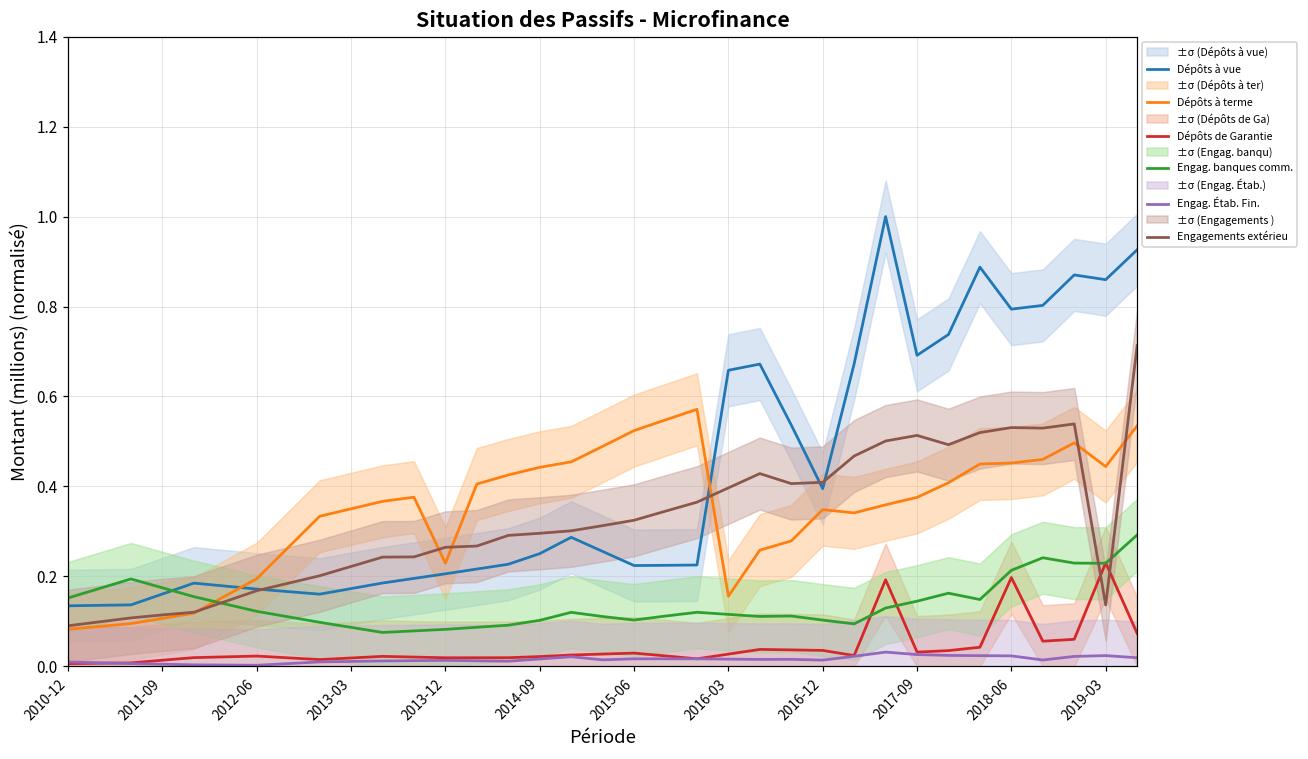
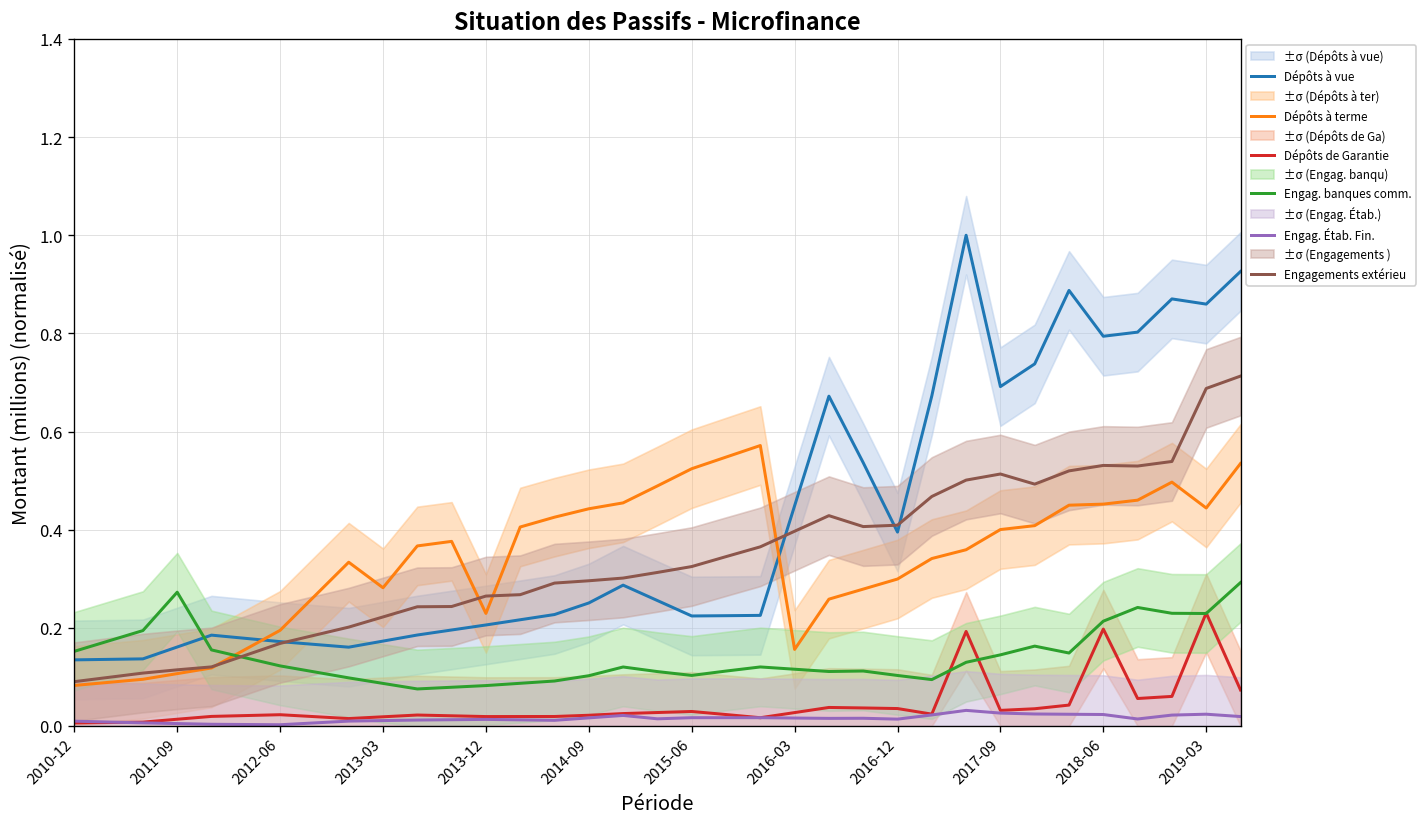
Engag. banques comm., 2011-09: 0.17 -> 0.27
Dépôts à terme, 2013-03: 0.35 -> 0.28
Dépôts à vue, 2016-03: 0.66 -> 0.45
Dépôts à terme, 2016-12: 0.35 -> 0.30
Dépôts à terme, 2017-09: 0.38 -> 0.40
Engagements extérieu, 2019-03: 0.14 -> 0.69
